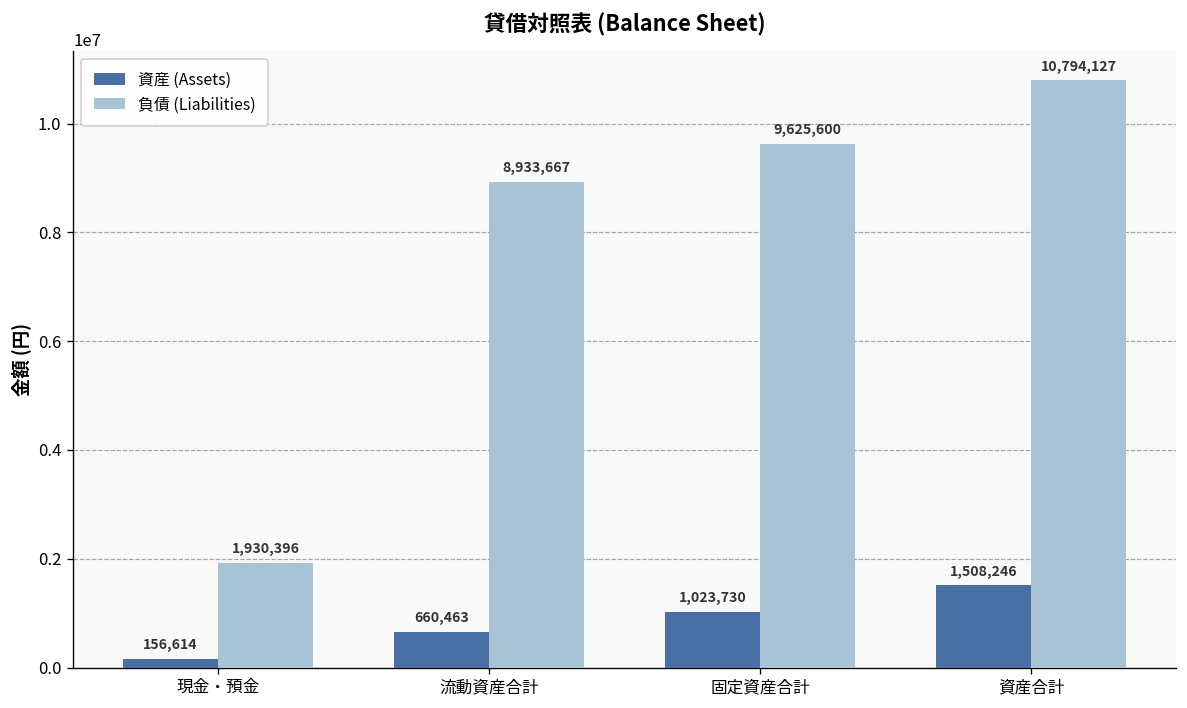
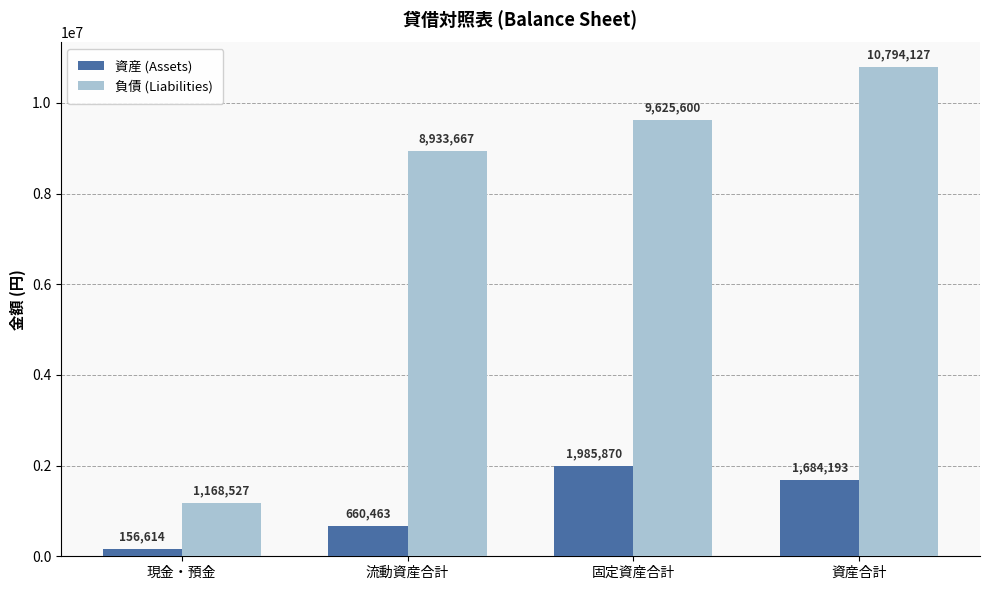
負債 (Liabilities), 現金・預金: 1,930,396 -> 1,168,527
資産 (Assets), 固定資産合計: 1,023,730 -> 1,985,870
資産 (Assets), 資産合計: 1,508,246 -> 1,684,193
